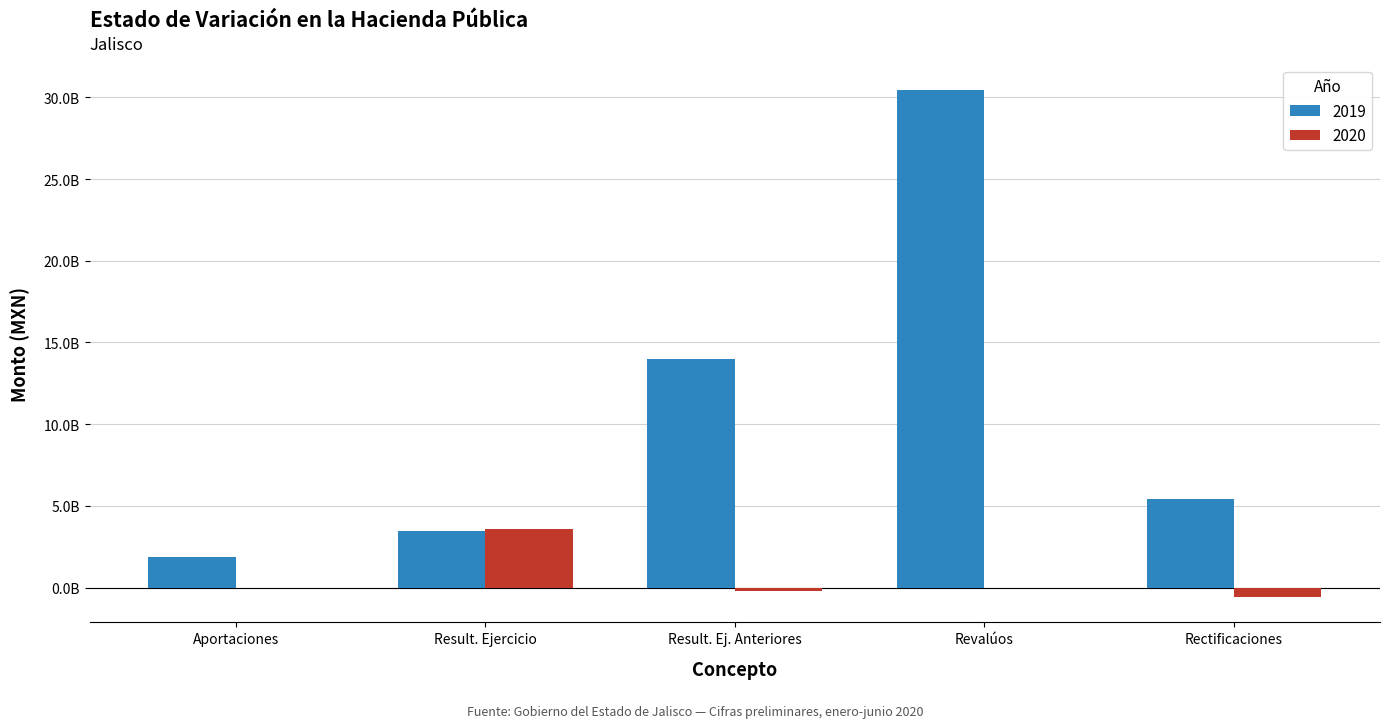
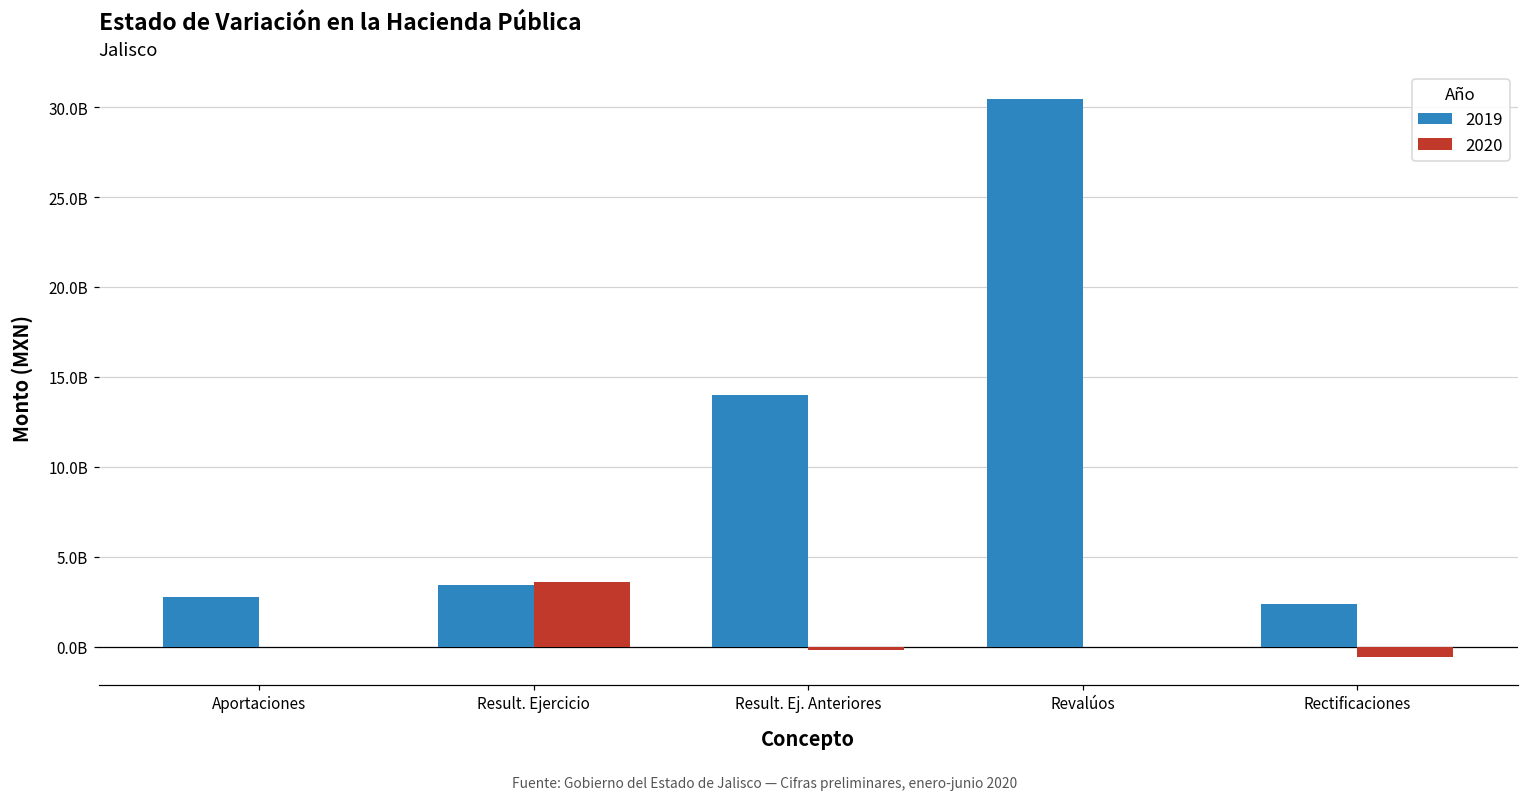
2019, Aportaciones: 1900000000 -> 2800000000
2019, Rectificaciones: 5400000000 -> 2400000000
